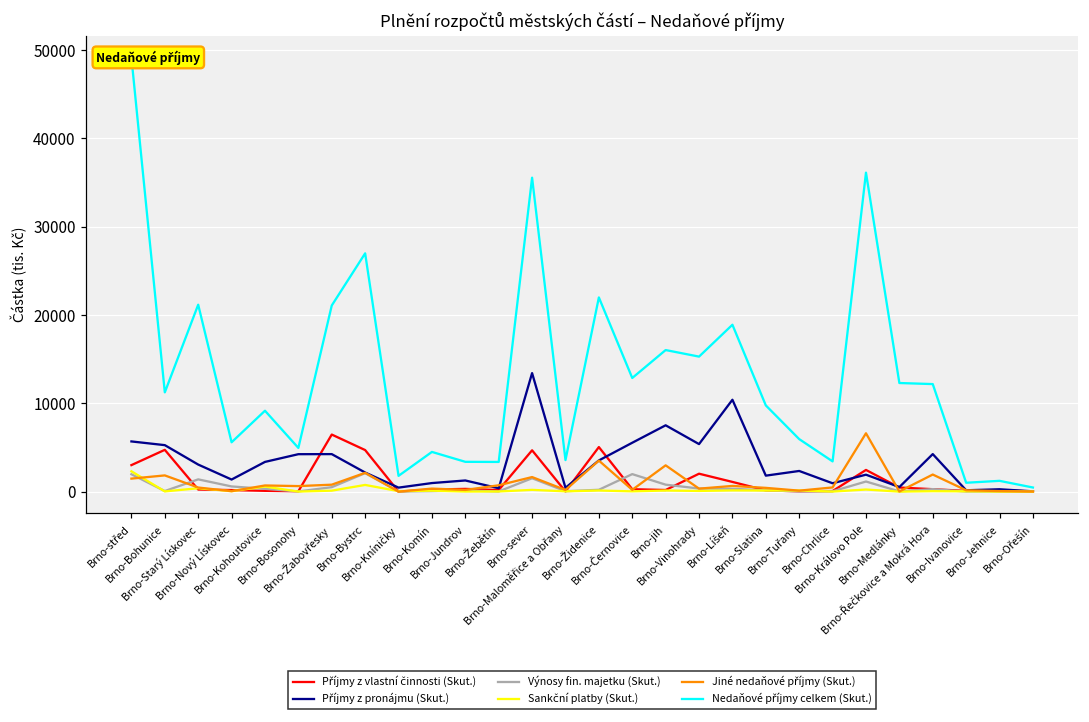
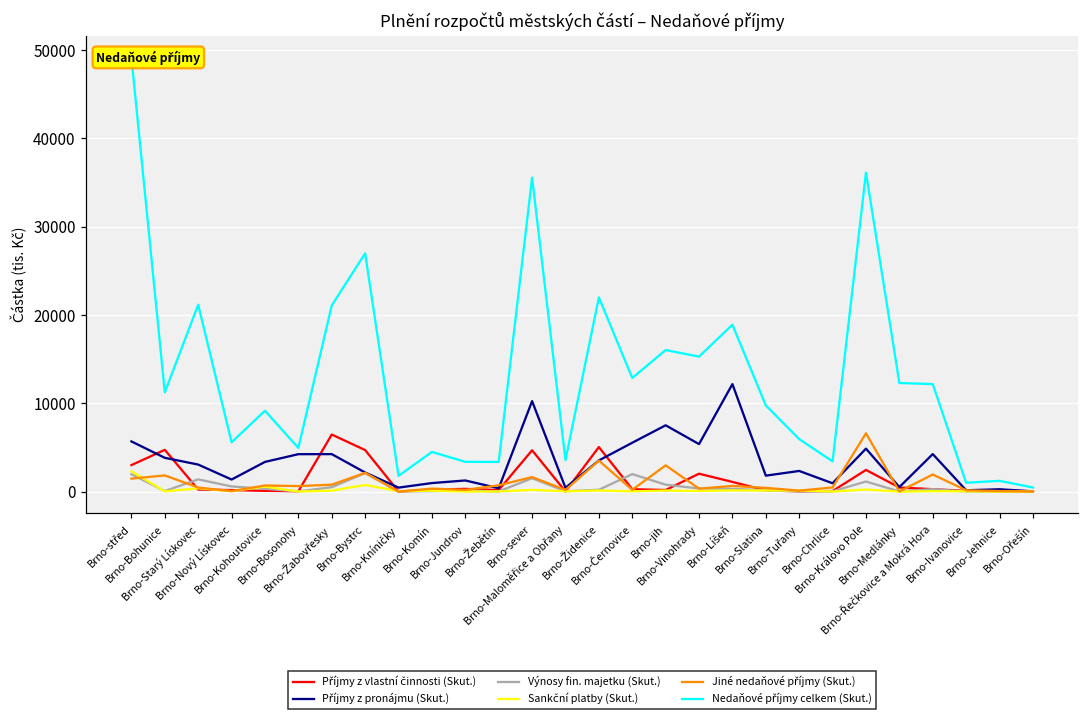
Příjmy z pronájmu (Skut.), Brno-Bohunice: 5000 -> 4000
Příjmy z pronájmu (Skut.), Brno-sever: 13000 -> 10000
Příjmy z pronájmu (Skut.), Brno-Líšeň: 10000 -> 12000
Příjmy z pronájmu (Skut.), Brno-Královo Pole: 2000 -> 5000
